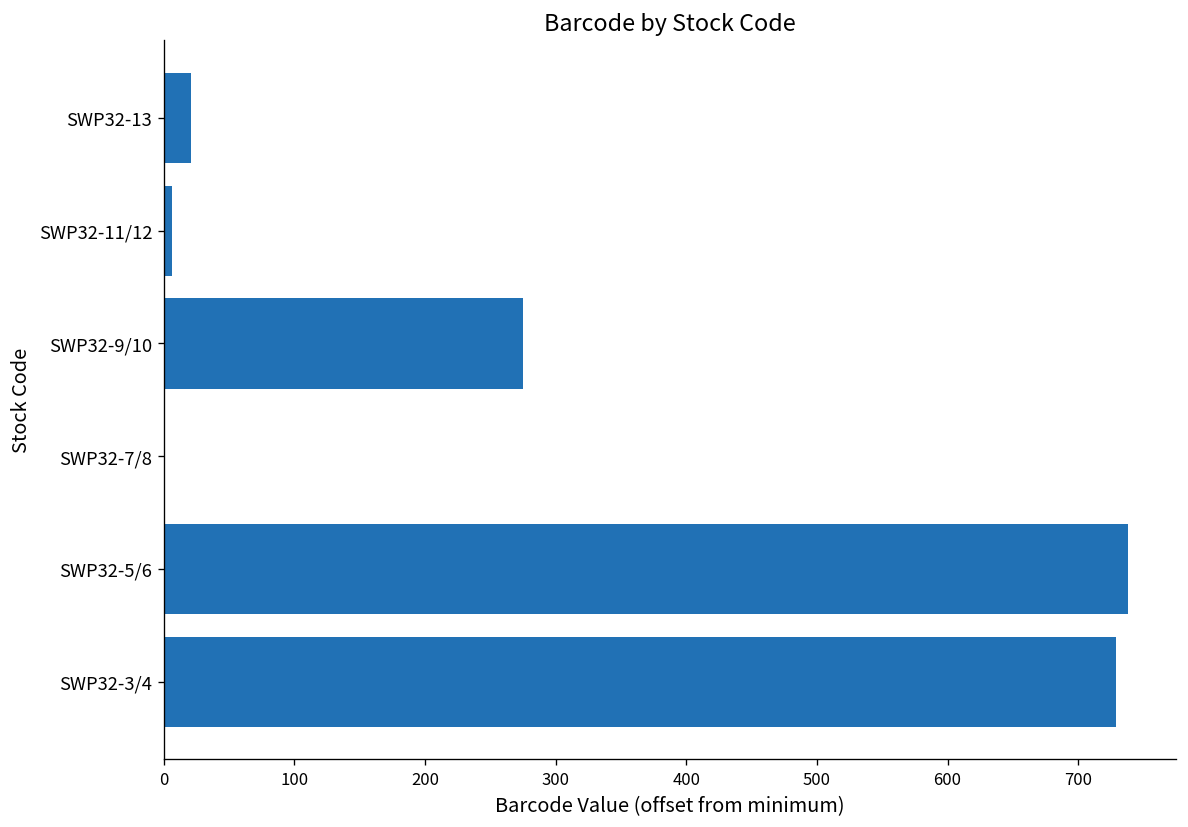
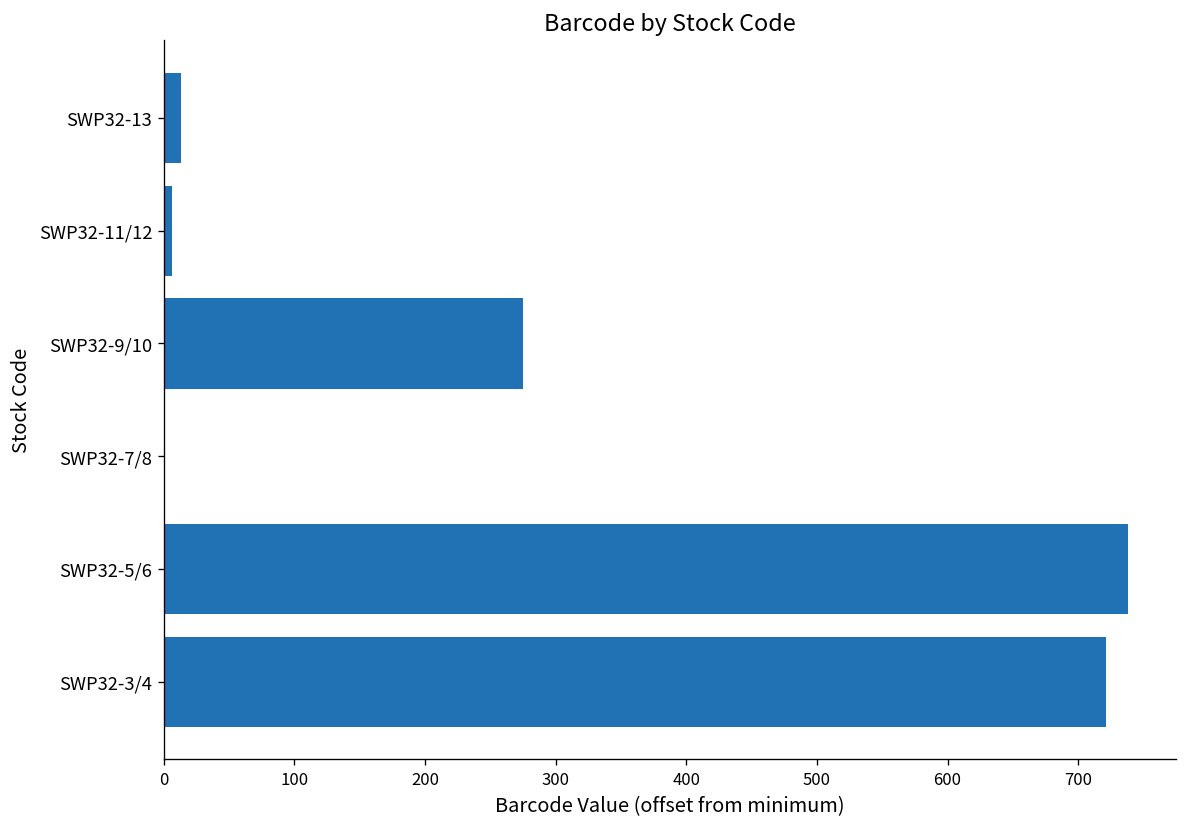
SWP32-13: 21 -> 13
SWP32-3/4: 729 -> 721
